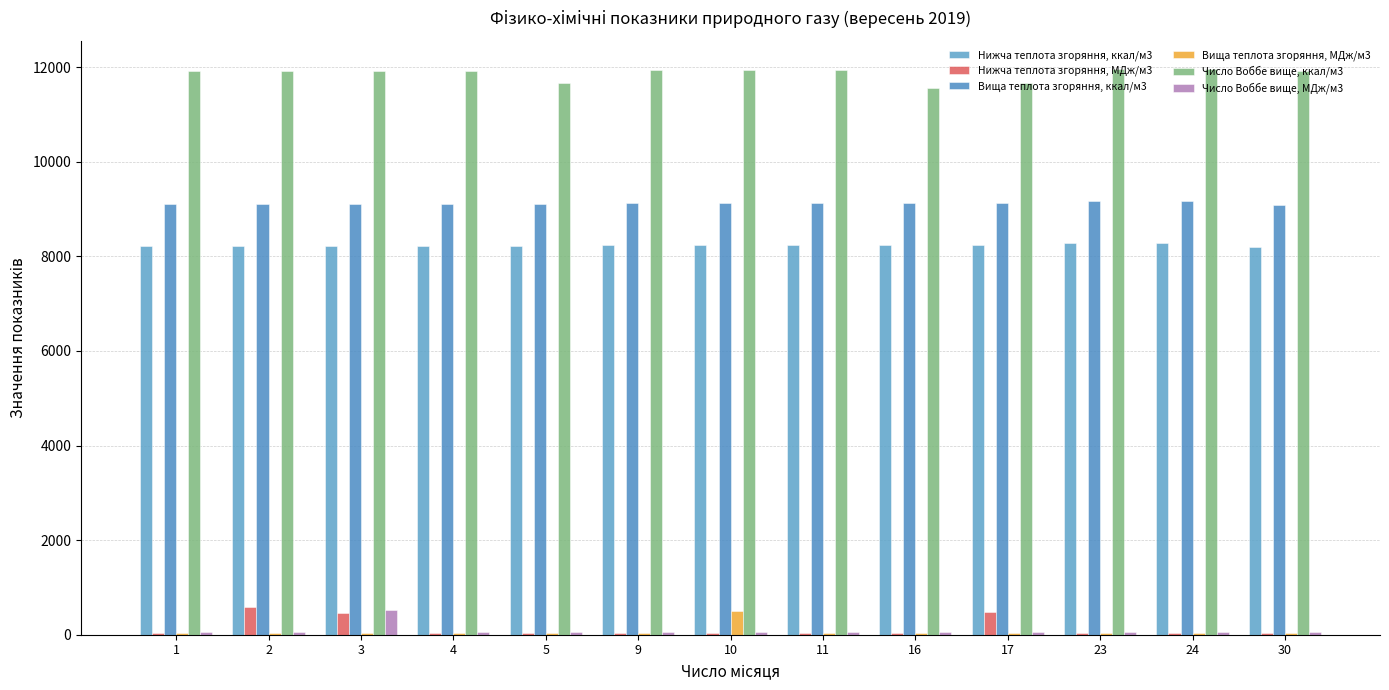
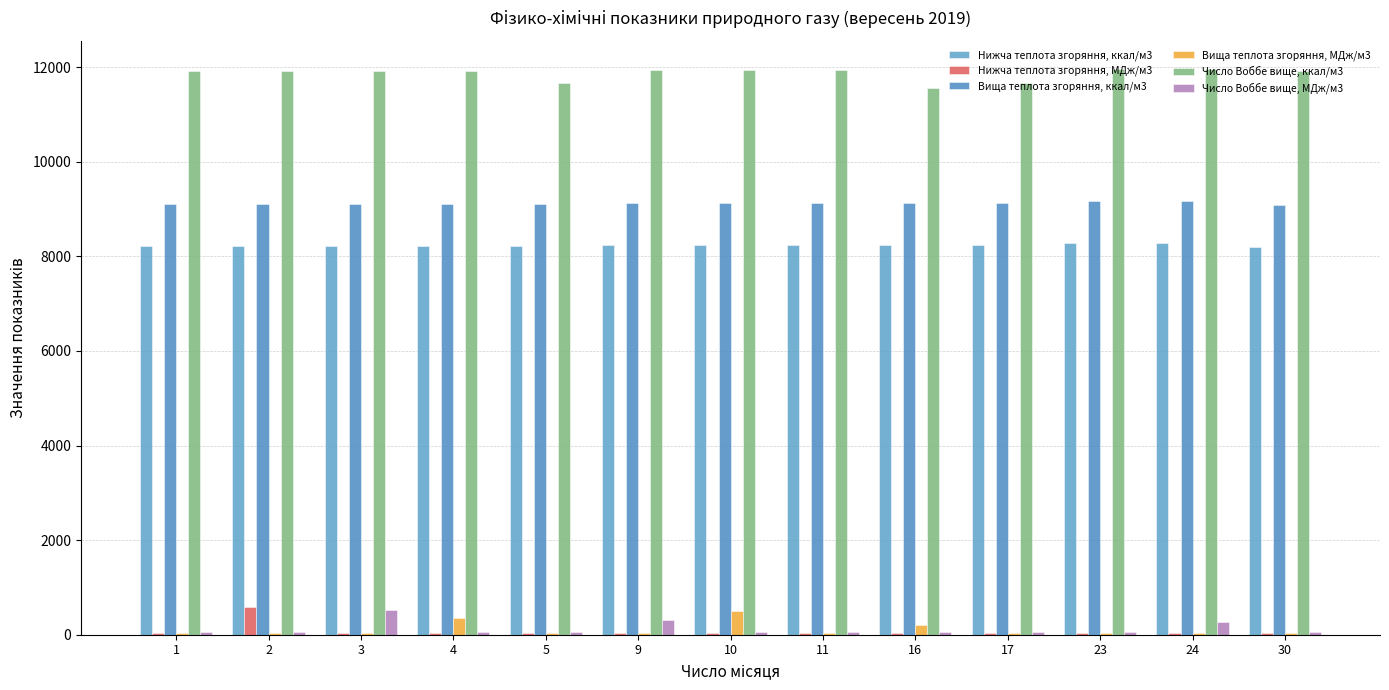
Нижча теплота згоряння, МДж/м3, 3: 500 -> 0
Вища теплота згоряння, МДж/м3, 4: 0 -> 400
Число Воббе вище, МДж/м3, 9: 0 -> 300
Вища теплота згоряння, МДж/м3, 16: 0 -> 200
Нижча теплота згоряння, МДж/м3, 17: 500 -> 0
Число Воббе вище, МДж/м3, 24: 100 -> 300
